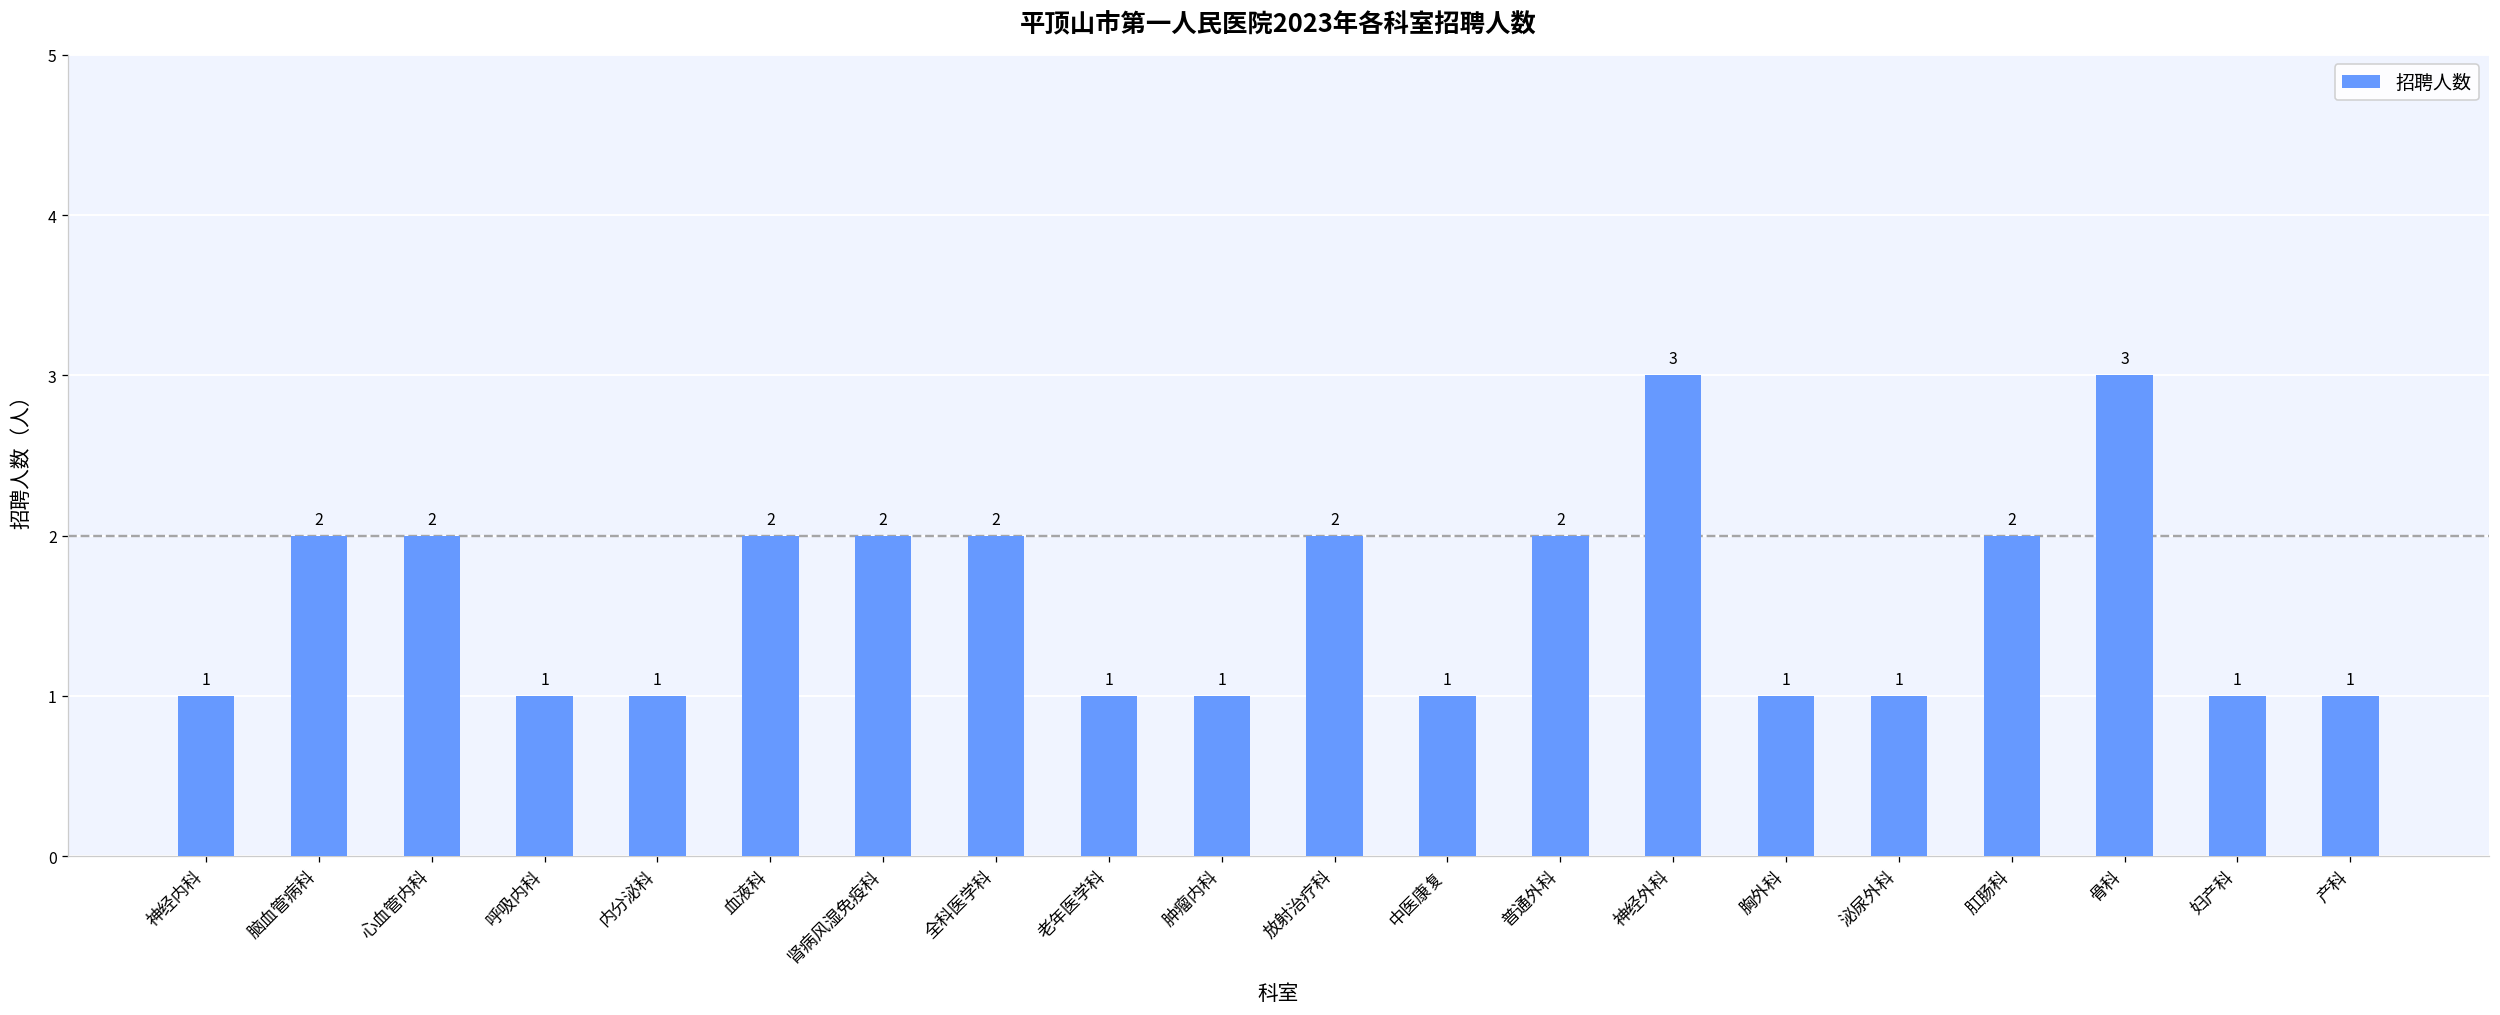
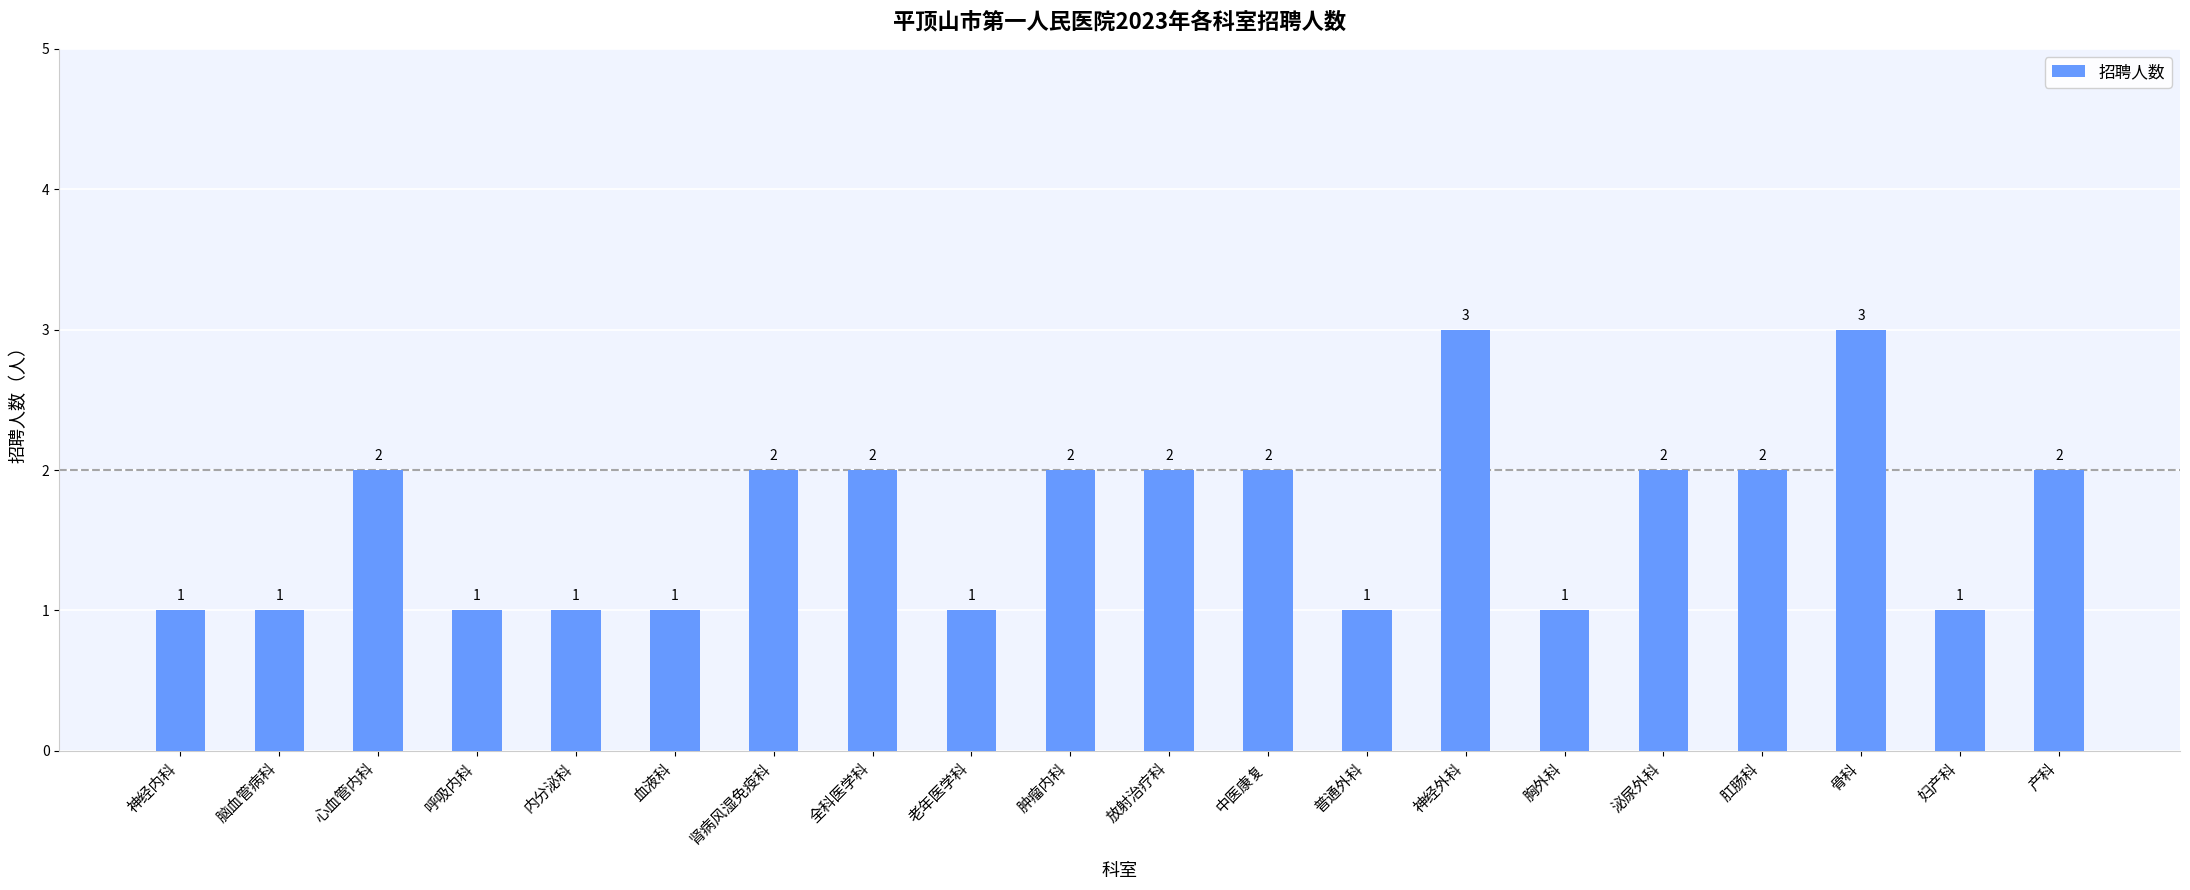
脑血管病科: 2 -> 1
血液科: 2 -> 1
肿瘤内科: 1 -> 2
中医康复: 1 -> 2
普通外科: 2 -> 1
泌尿外科: 1 -> 2
产科: 1 -> 2
